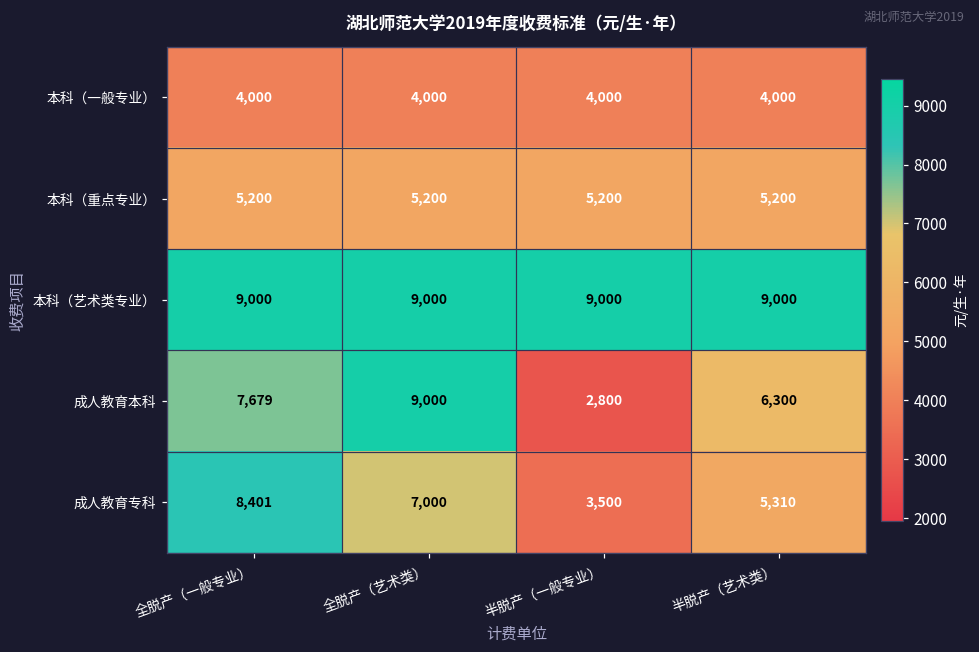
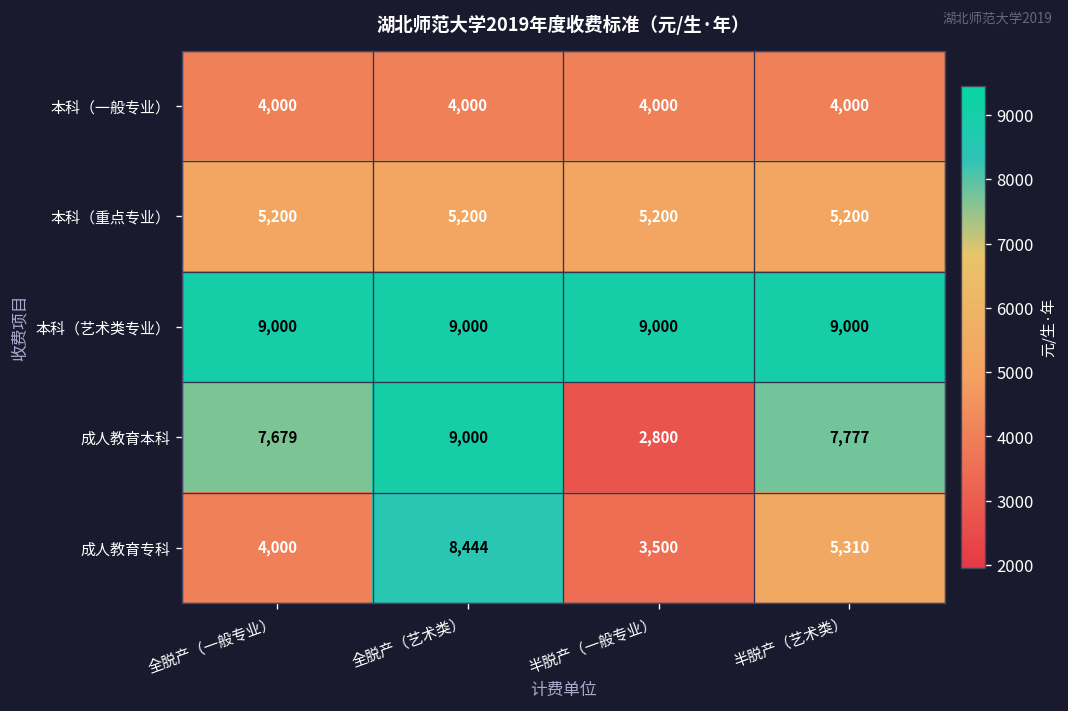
成人教育本科, 半脱产（艺术类）: 6,300 -> 7,777
成人教育专科, 全脱产（一般专业）: 8,401 -> 4,000
成人教育专科, 全脱产（艺术类）: 7,000 -> 8,444
